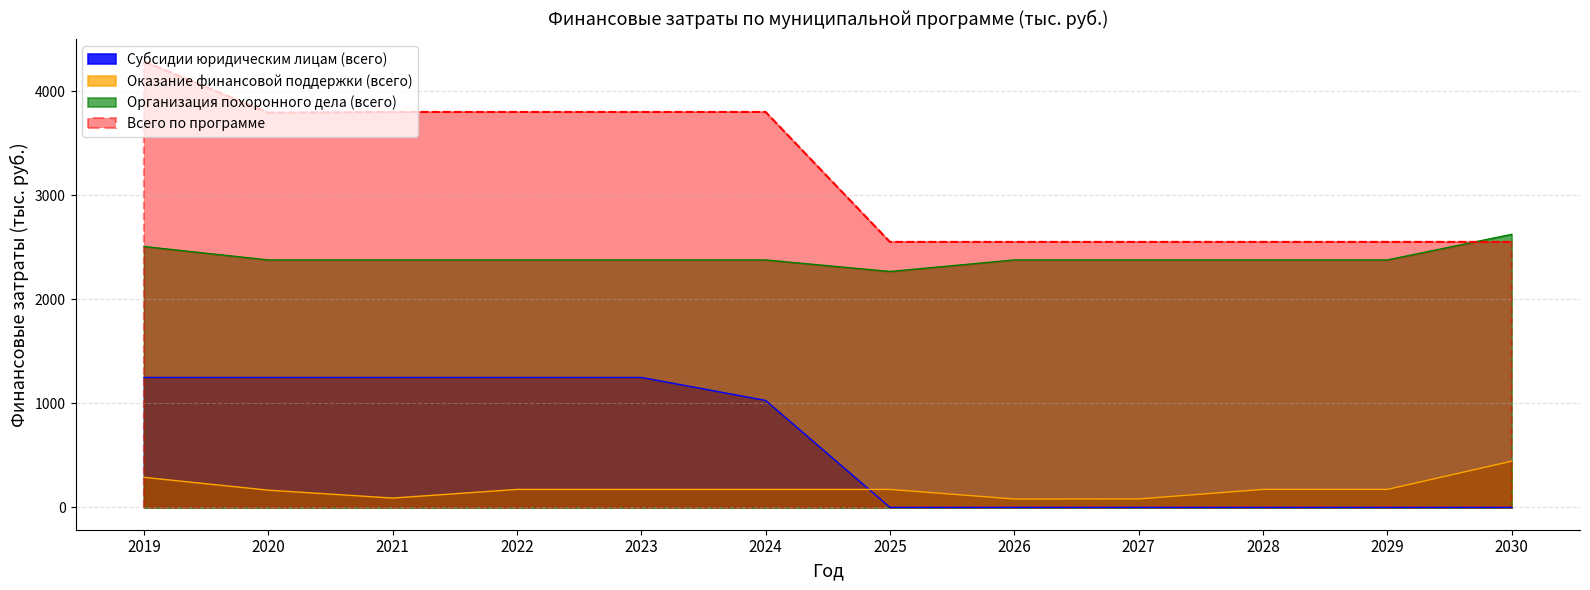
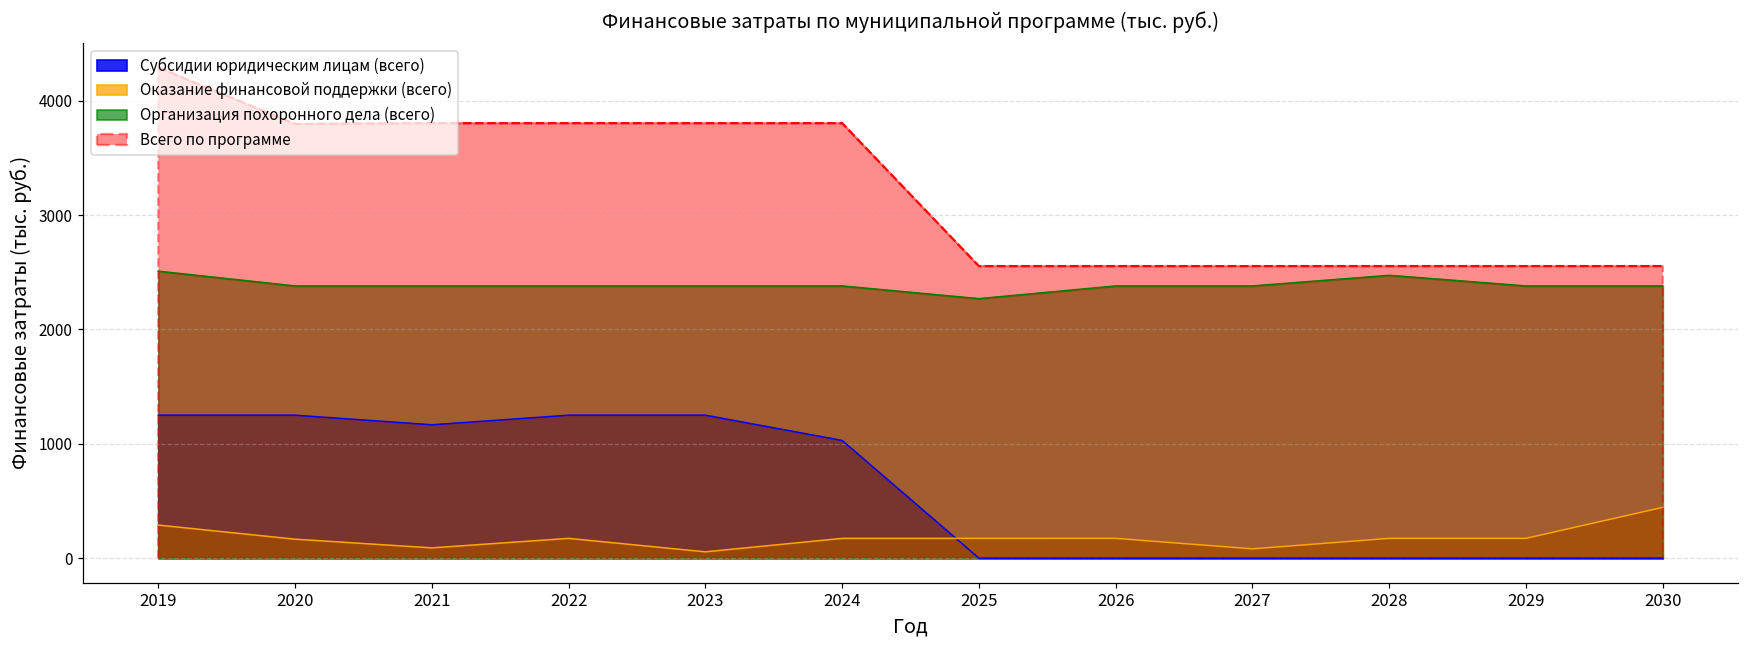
Субсидии юридическим лицам (всего), 2021: 1250 -> 1170
Оказание финансовой поддержки (всего), 2023: 170 -> 60
Оказание финансовой поддержки (всего), 2026: 80 -> 170
Организация похоронного дела (всего), 2028: 2380 -> 2470
Организация похоронного дела (всего), 2030: 2630 -> 2380
